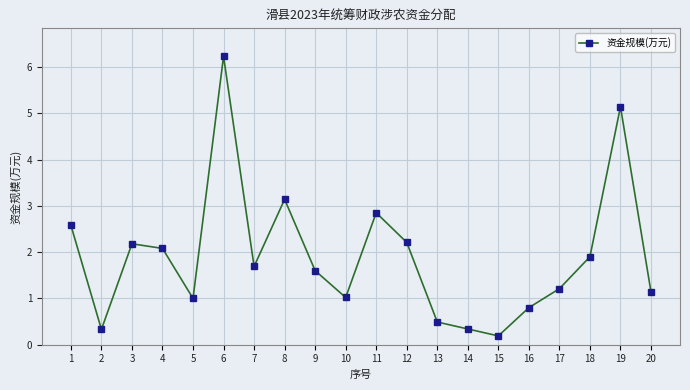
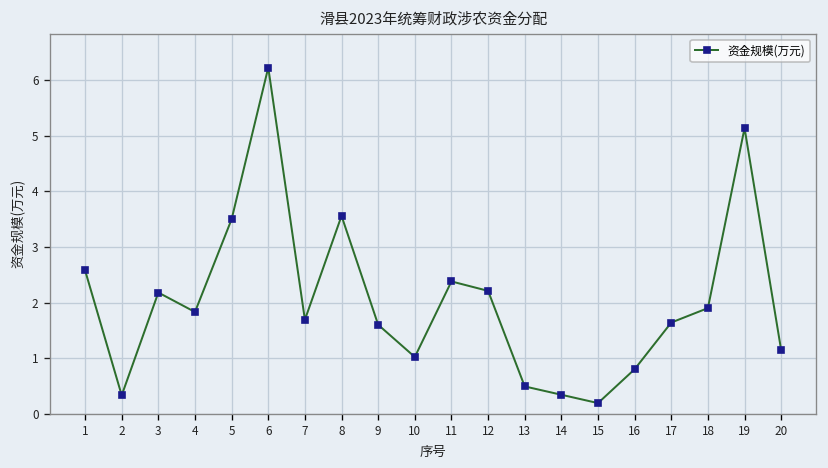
4: 2.1 -> 1.8
5: 1.0 -> 3.5
8: 3.1 -> 3.6
11: 2.9 -> 2.4
17: 1.2 -> 1.6
